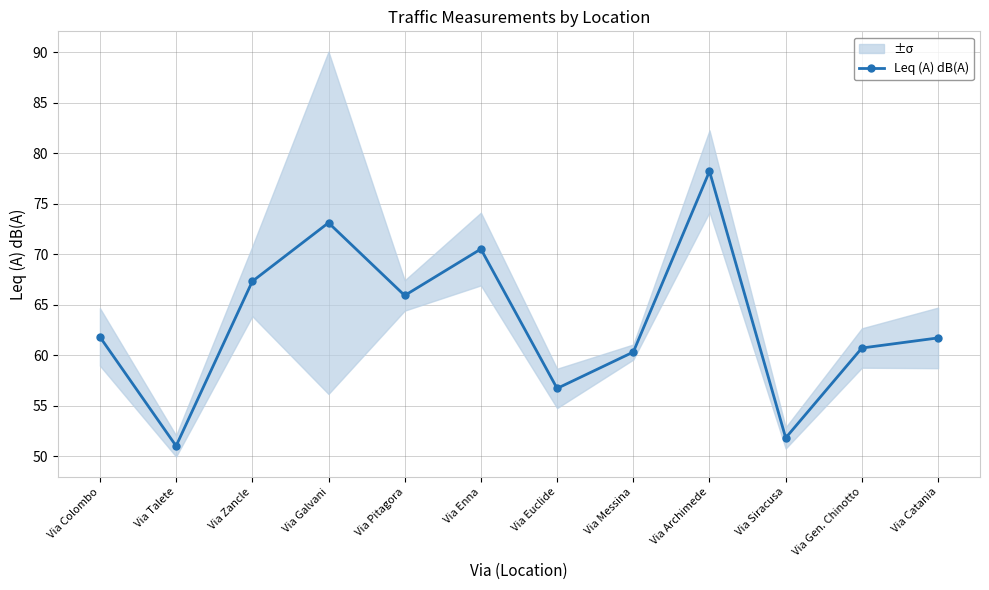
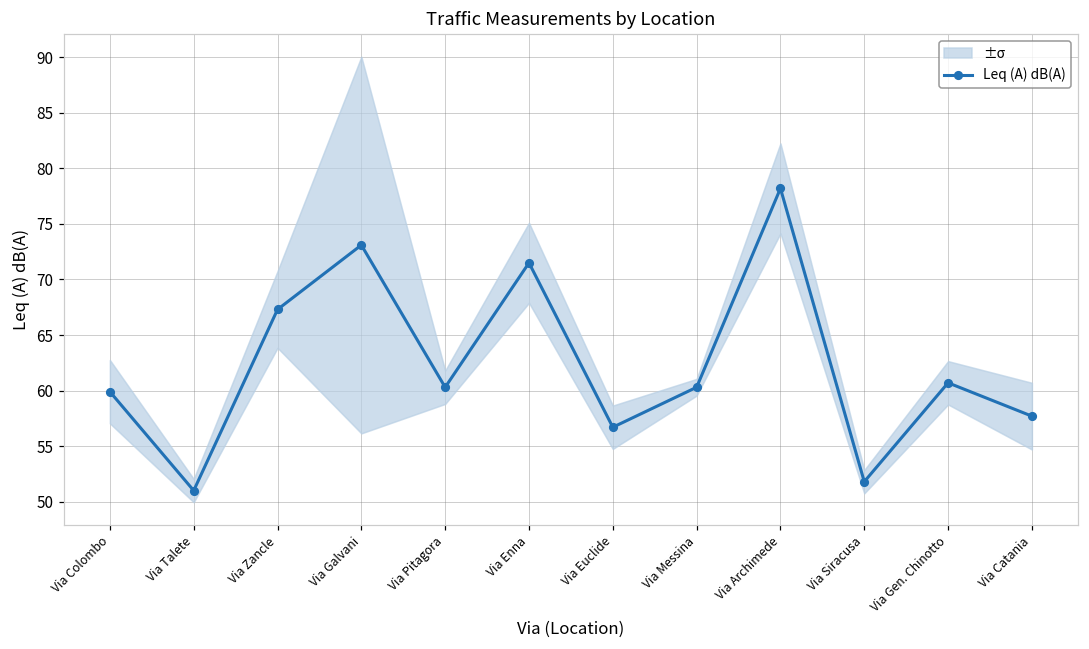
Leq (A) dB(A), Via Colombo: 61.8 -> 59.9
Leq (A) dB(A), Via Pitagora: 65.9 -> 60.3
Leq (A) dB(A), Via Enna: 70.5 -> 71.5
Leq (A) dB(A), Via Catania: 61.7 -> 57.7
